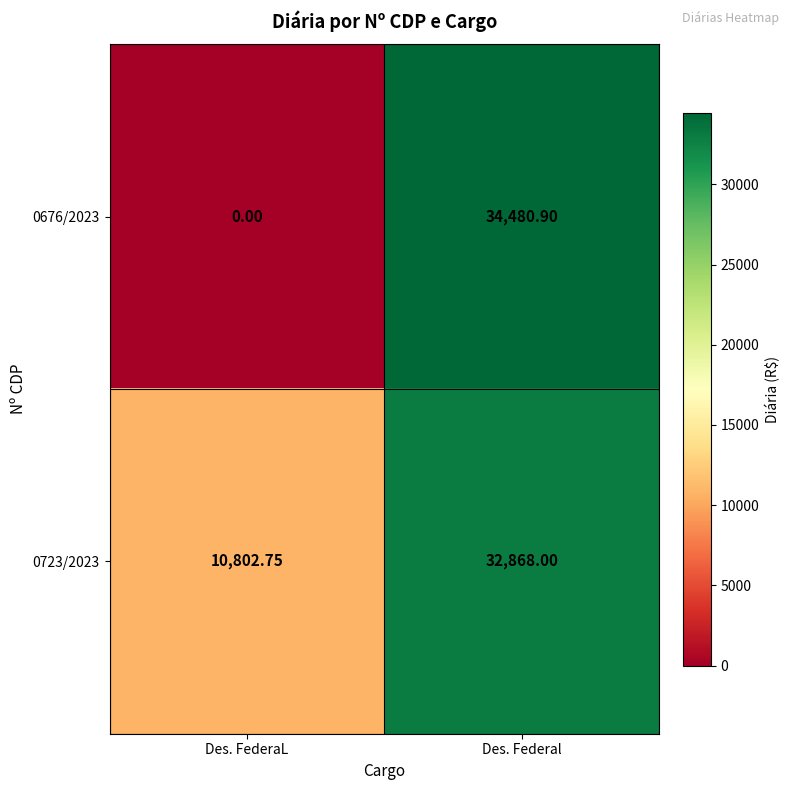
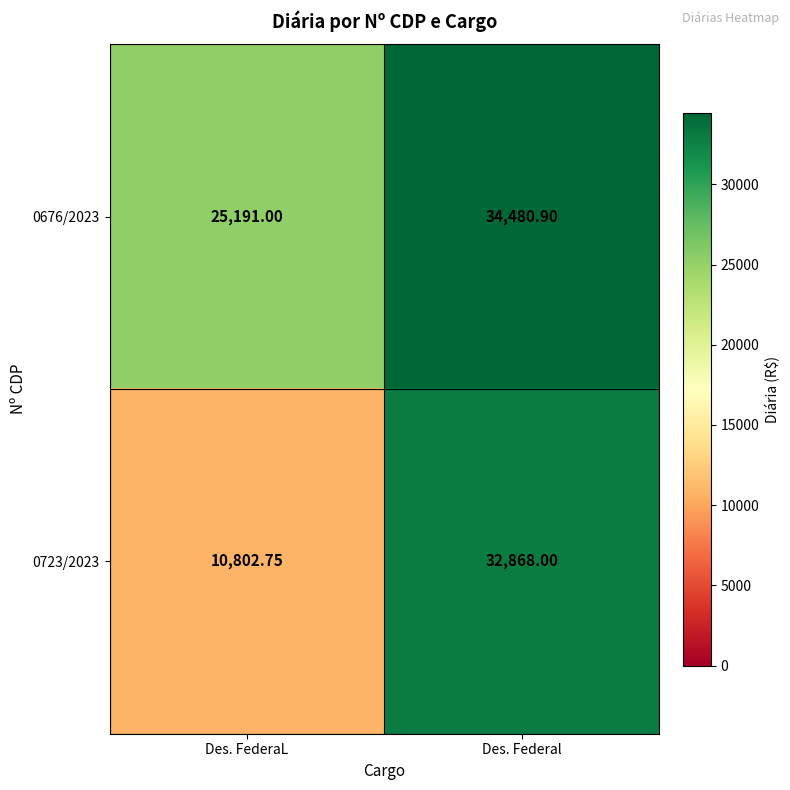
0676/2023, Des. FederaL: 0.00 -> 25,191.00
